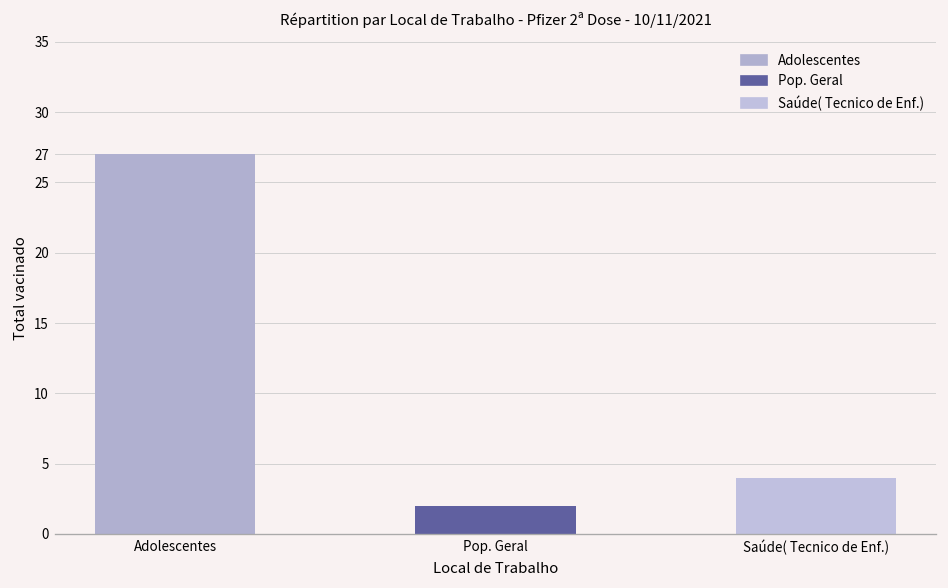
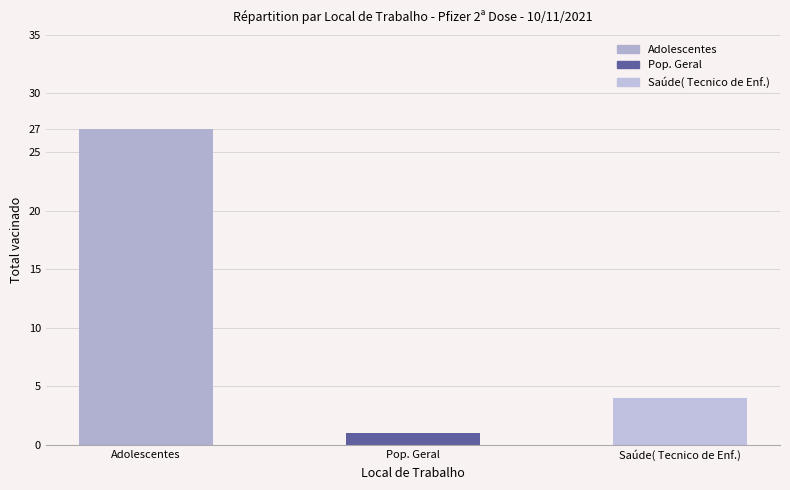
Pop. Geral: 2 -> 1
